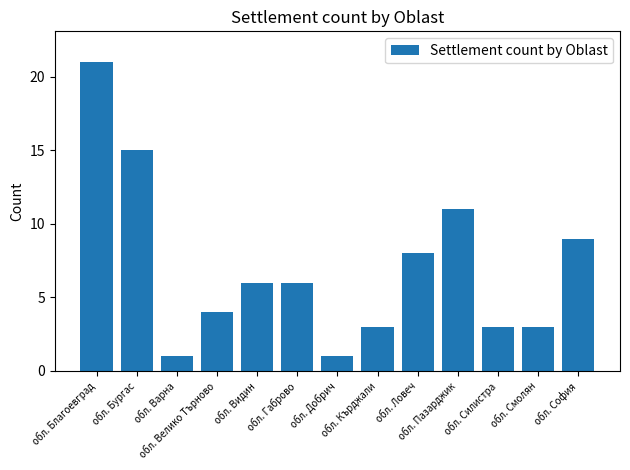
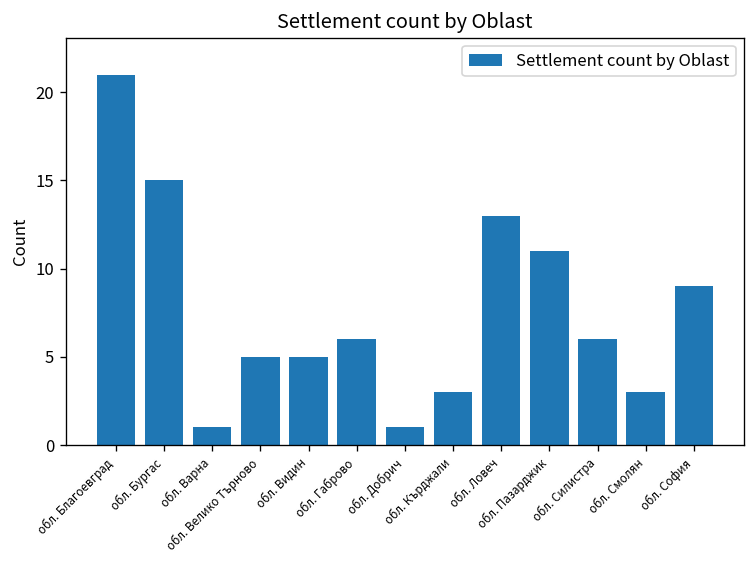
обл. Велико Търново: 4 -> 5
обл. Видин: 6 -> 5
обл. Ловеч: 8 -> 13
обл. Силистра: 3 -> 6
